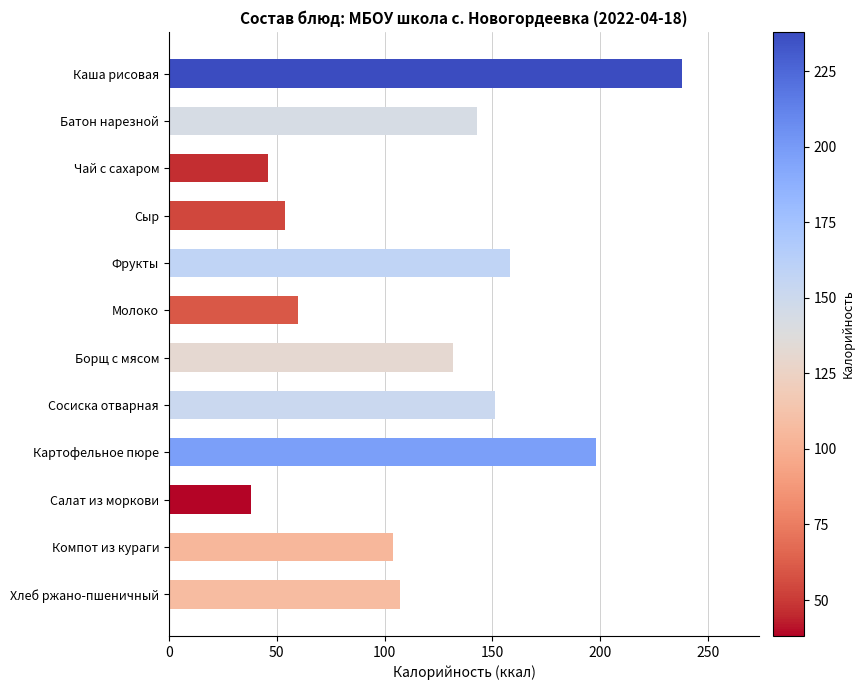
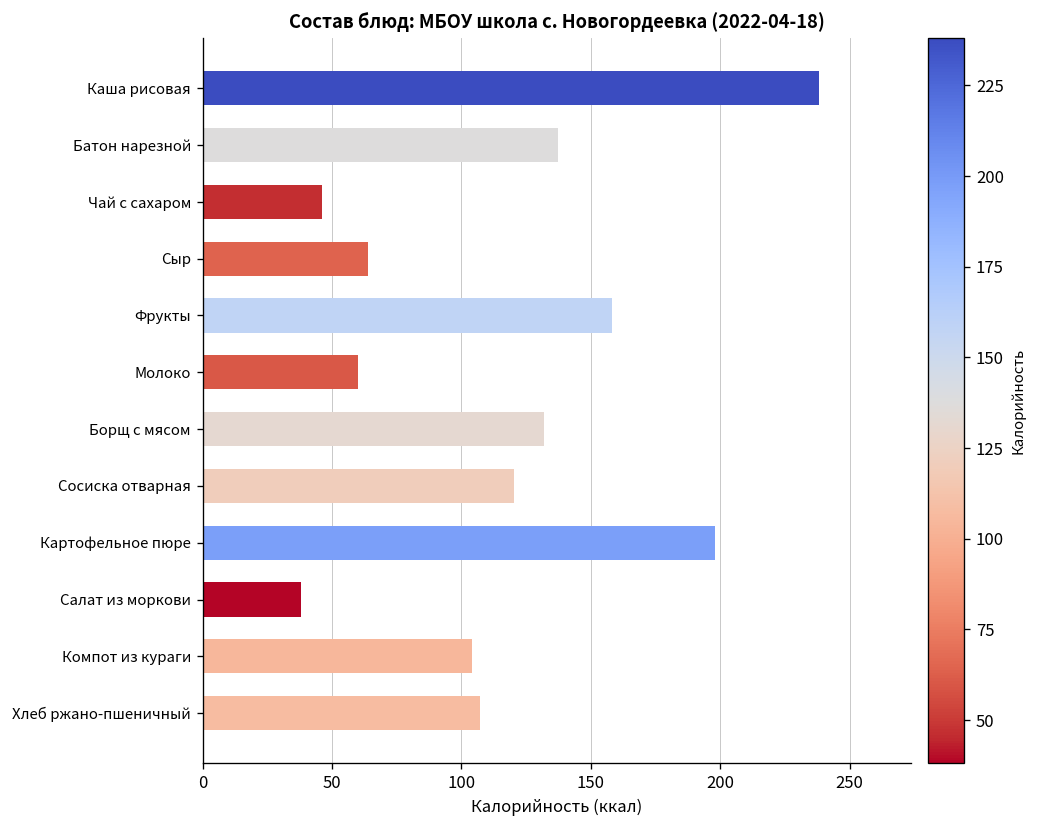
Батон нарезной: 143 -> 137
Сыр: 54 -> 64
Сосиска отварная: 151 -> 120
